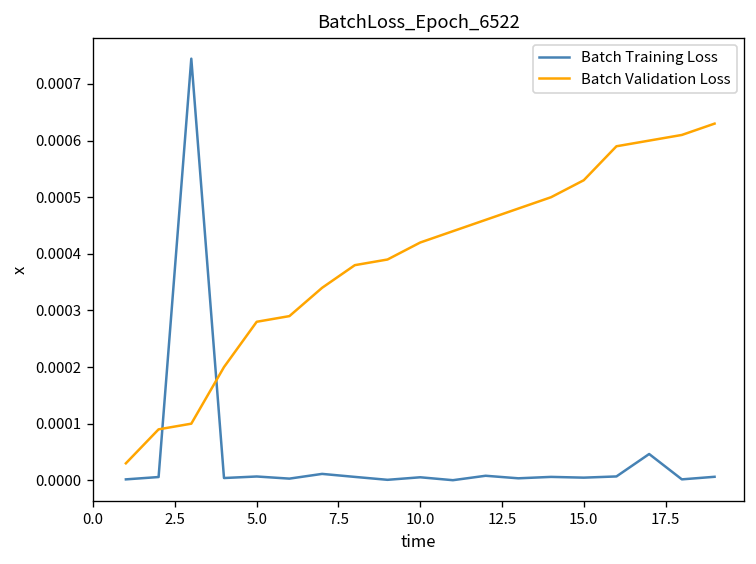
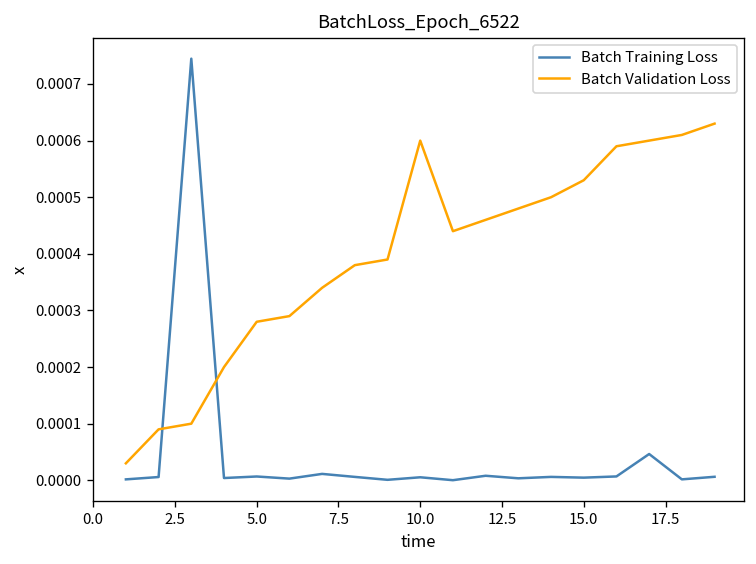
Batch Validation Loss, 10.0: 0.00042 -> 0.00060
